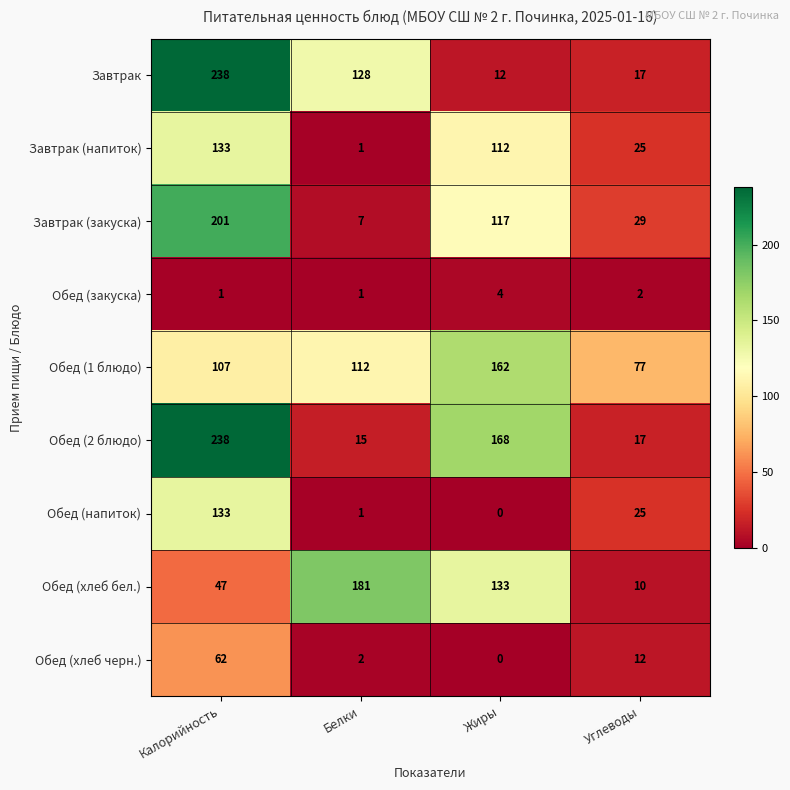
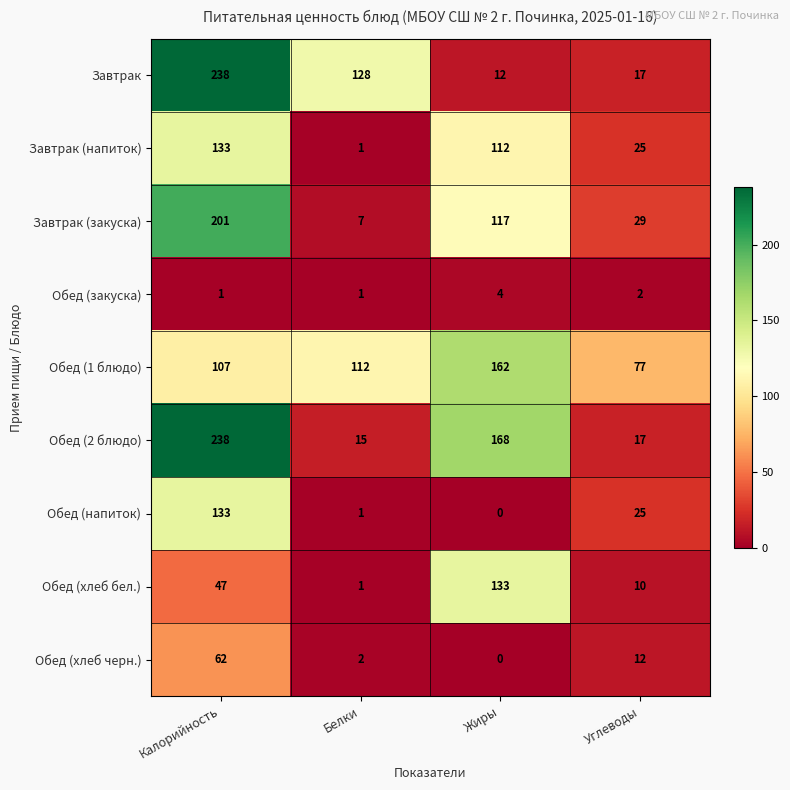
Обед (хлеб бел.), Белки: 181 -> 1
